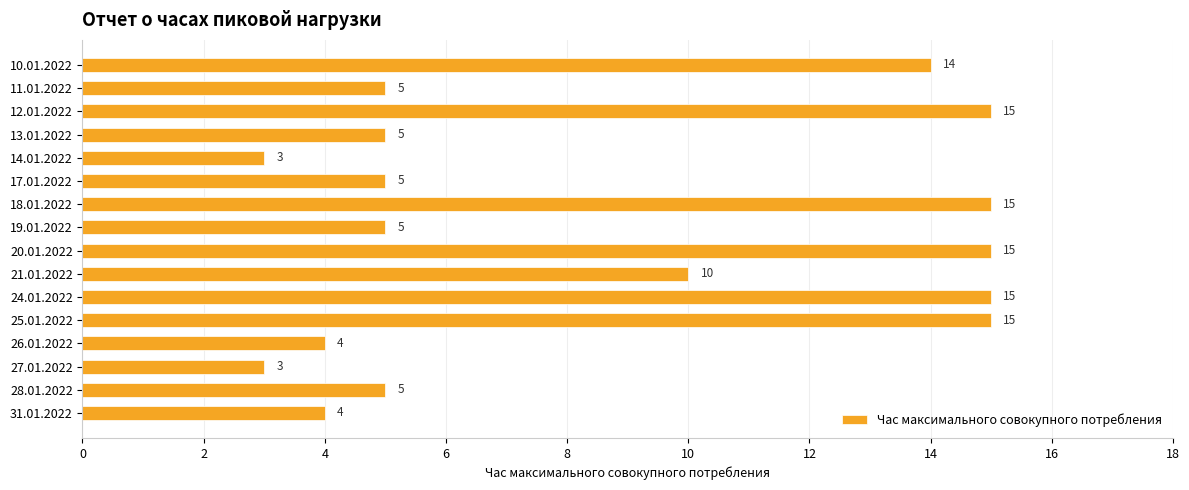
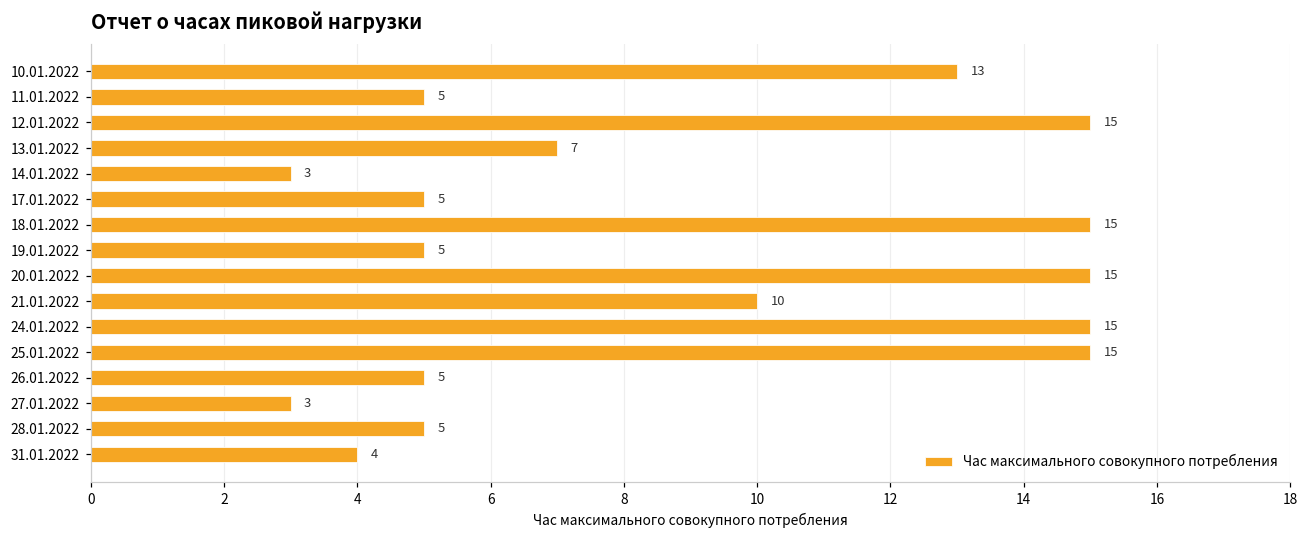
10.01.2022: 14 -> 13
13.01.2022: 5 -> 7
26.01.2022: 4 -> 5
